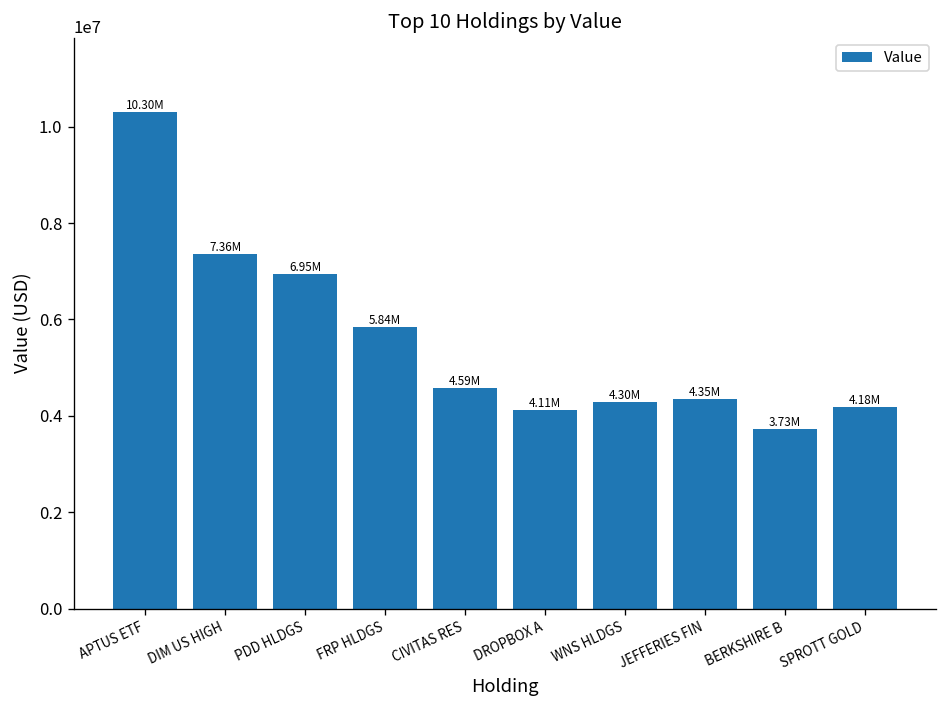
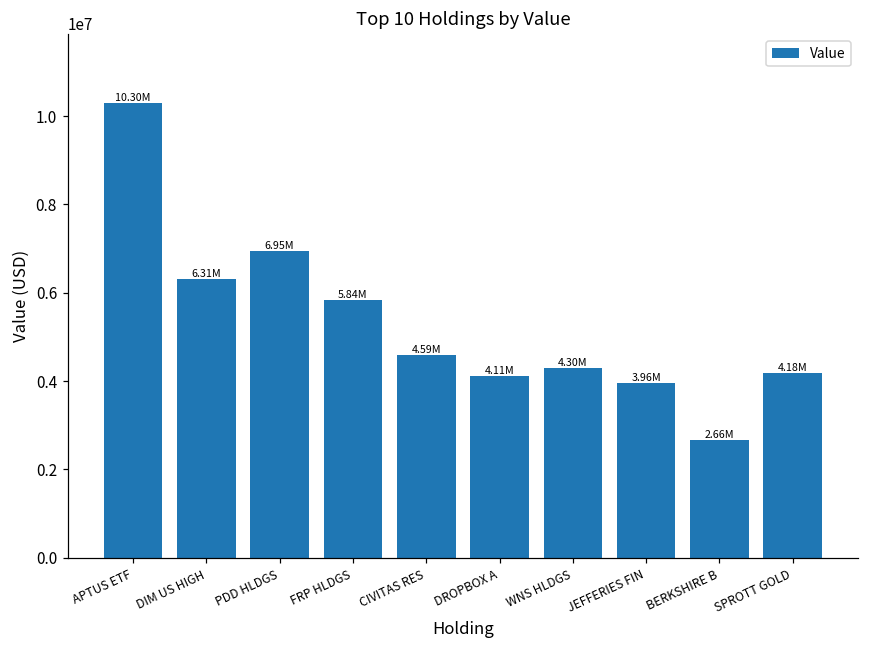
DIM US HIGH: 7.36M -> 6.31M
JEFFERIES FIN: 4.35M -> 3.96M
BERKSHIRE B: 3.73M -> 2.66M
